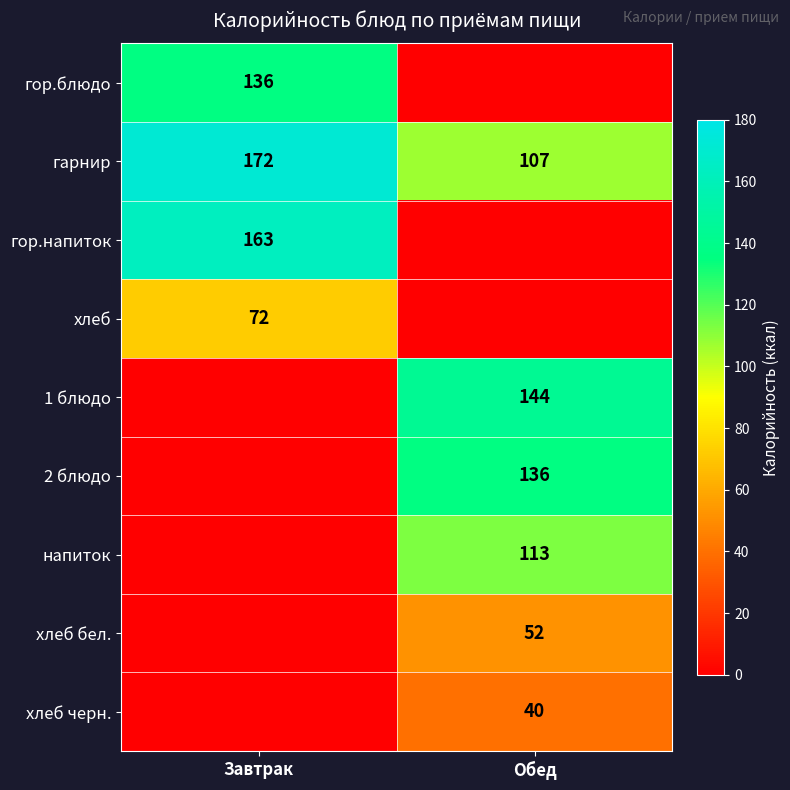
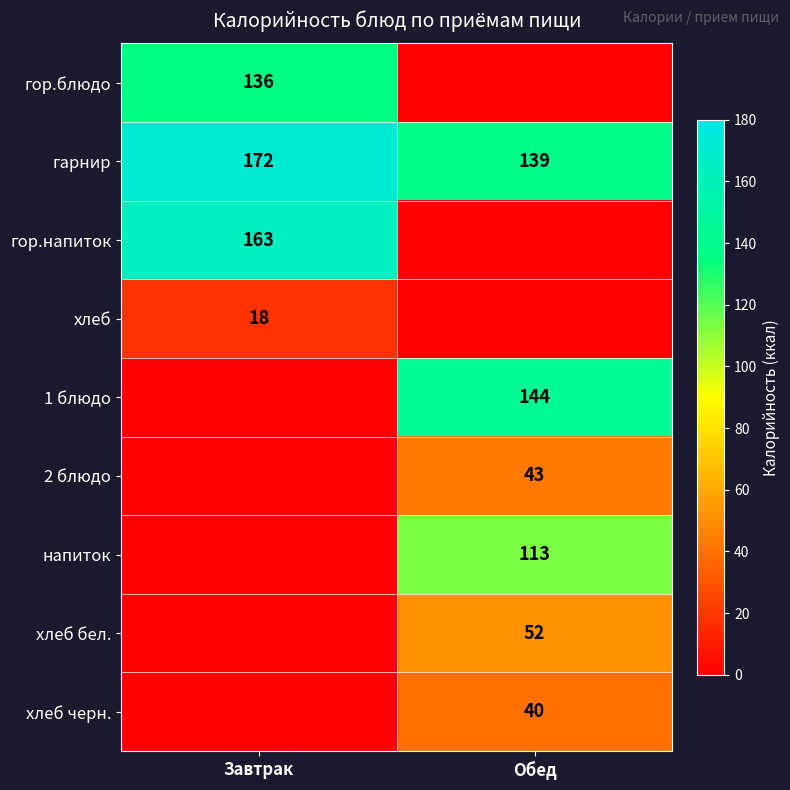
гарнир, Обед: 107 -> 139
хлеб, Завтрак: 72 -> 18
2 блюдо, Обед: 136 -> 43
